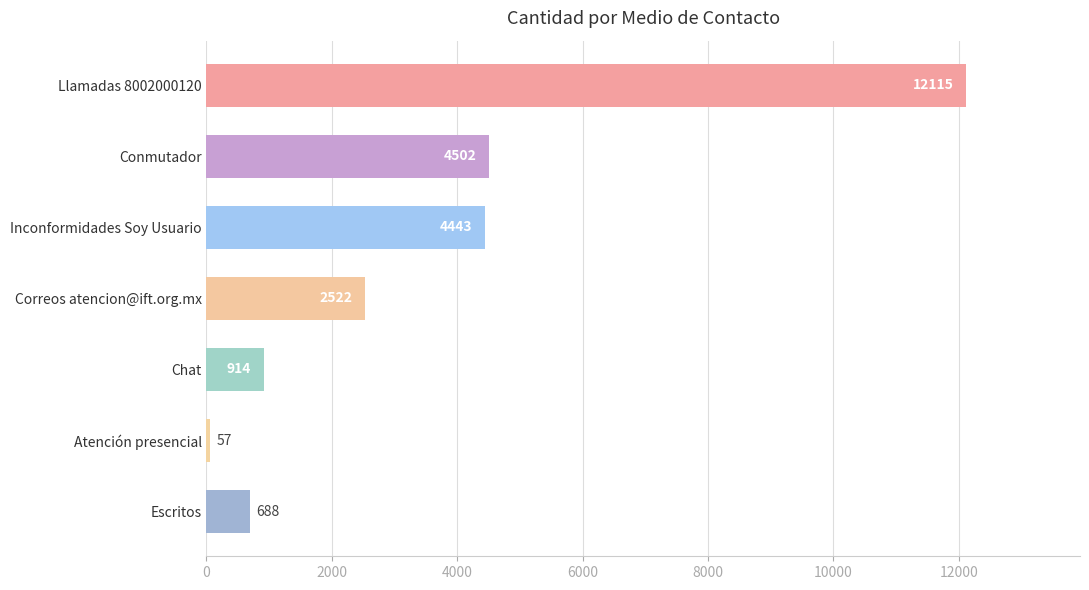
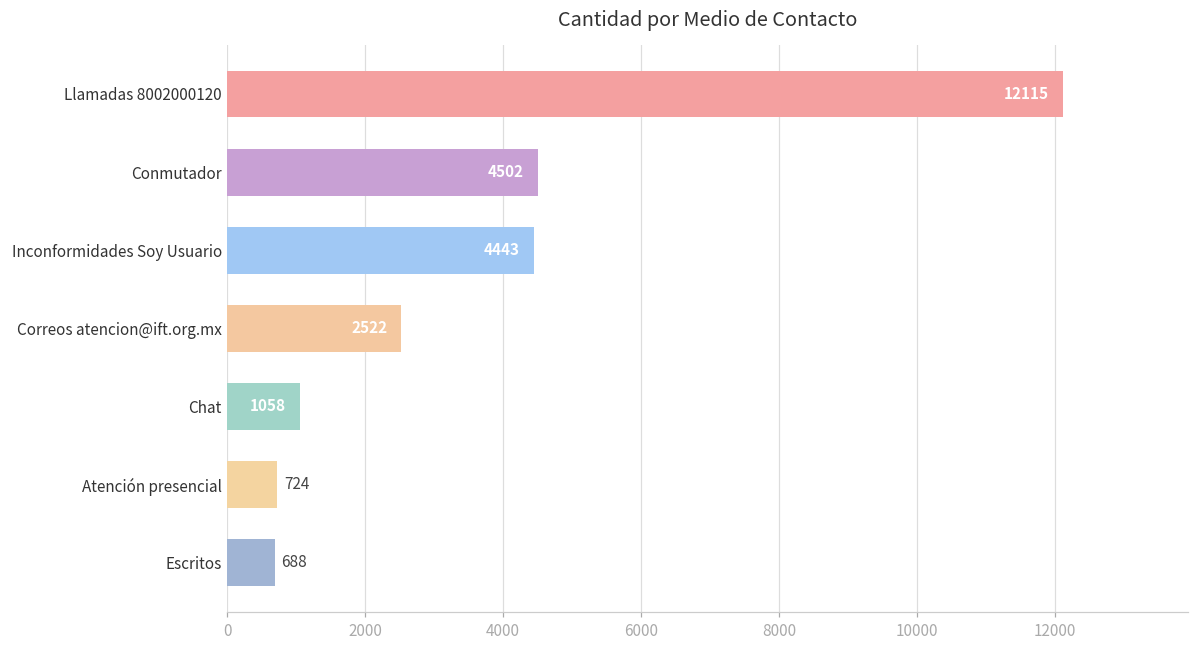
Chat: 914 -> 1058
Atención presencial: 57 -> 724
